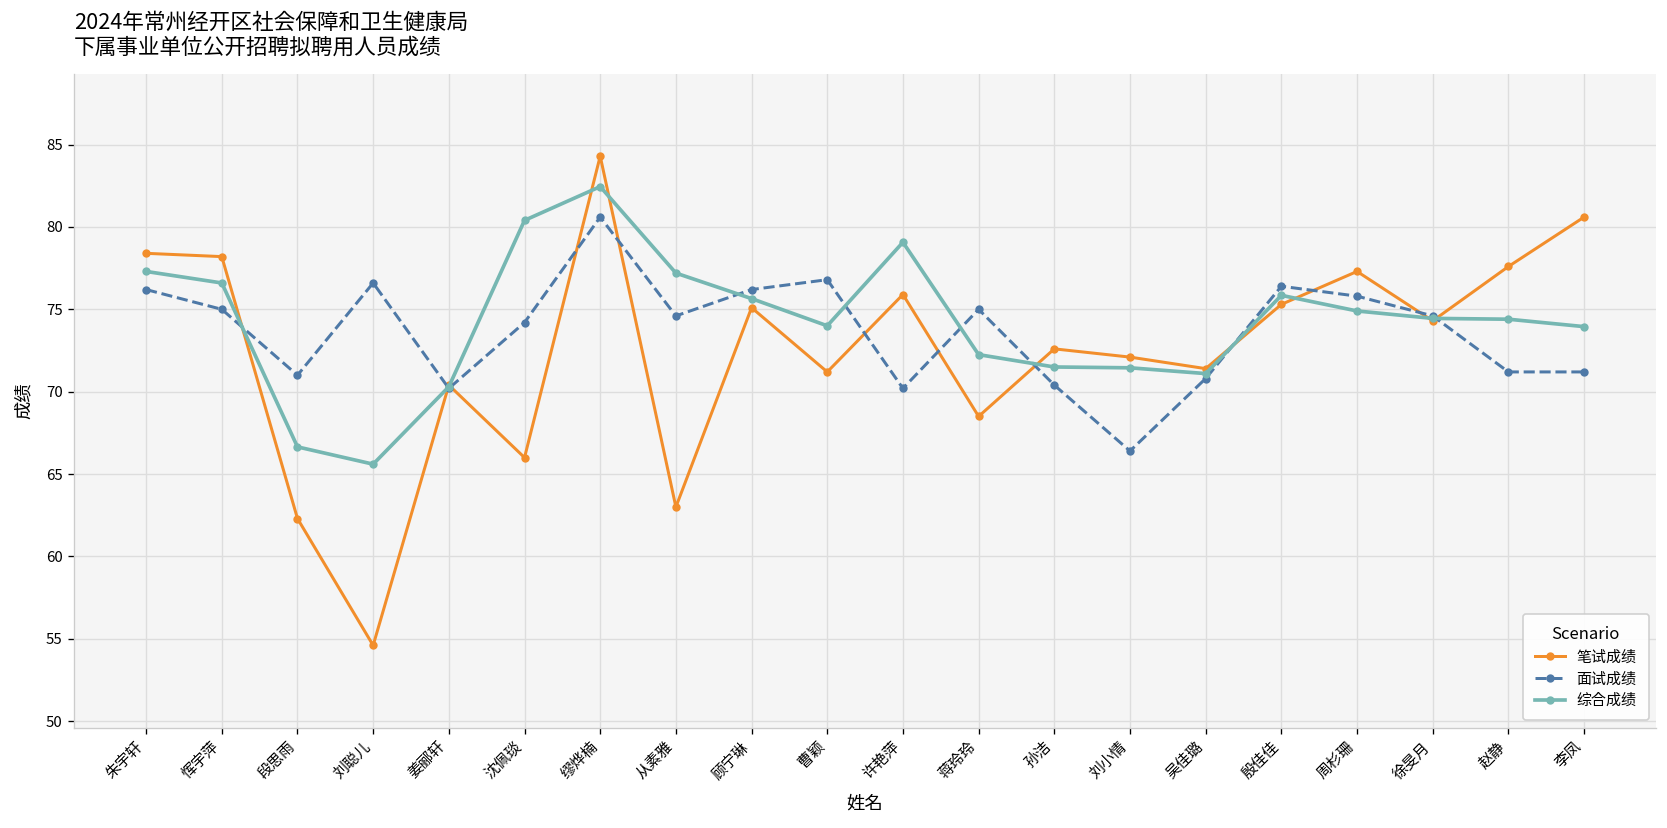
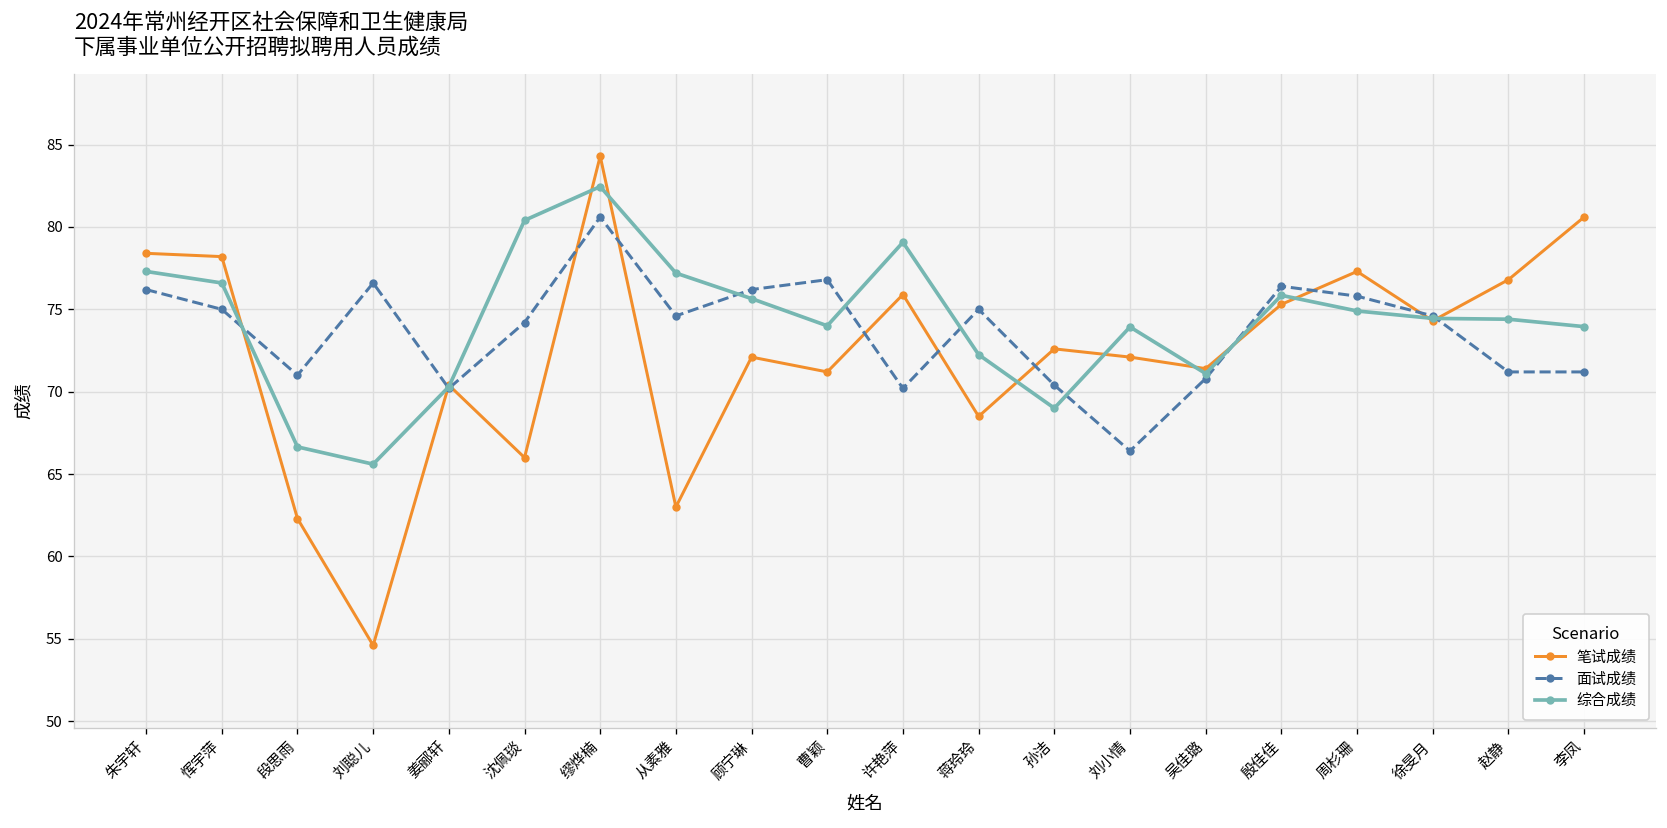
笔试成绩, 顾宁琳: 75.1 -> 72.1
综合成绩, 孙洁: 71.5 -> 69.0
综合成绩, 刘小情: 71.5 -> 73.9
笔试成绩, 赵静: 77.6 -> 76.8
